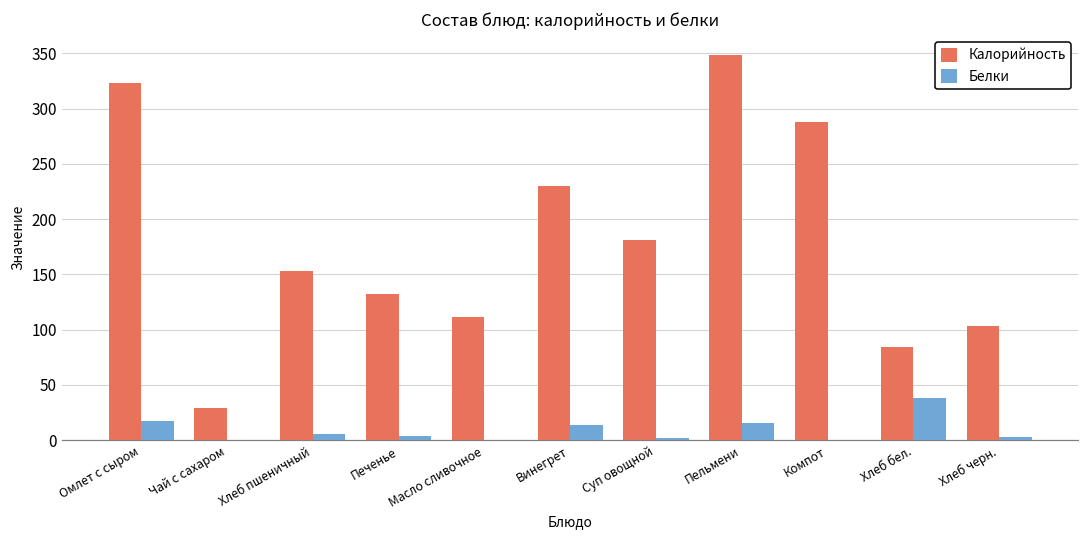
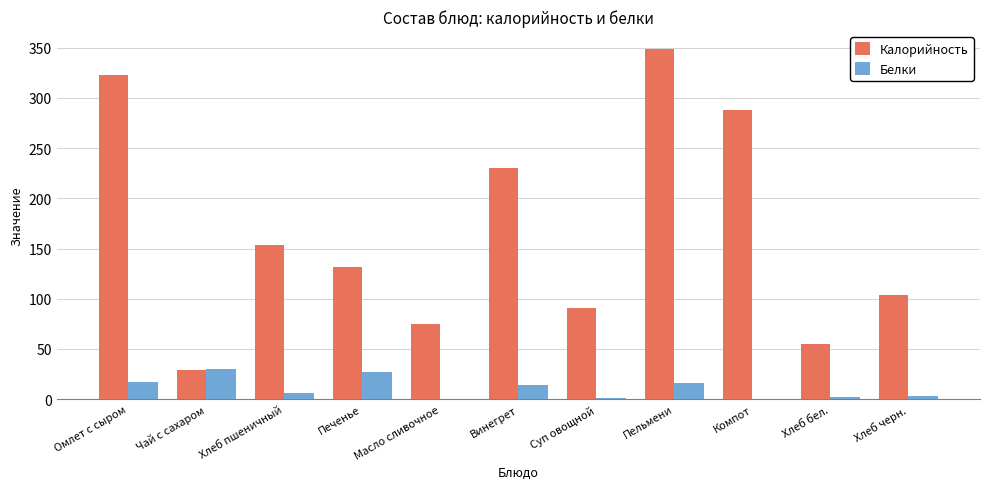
Белки, Чай с сахаром: 0 -> 30
Белки, Печенье: 4 -> 27
Калорийность, Масло сливочное: 112 -> 75
Калорийность, Суп овощной: 181 -> 91
Калорийность, Хлеб бел.: 85 -> 55
Белки, Хлеб бел.: 38 -> 2
